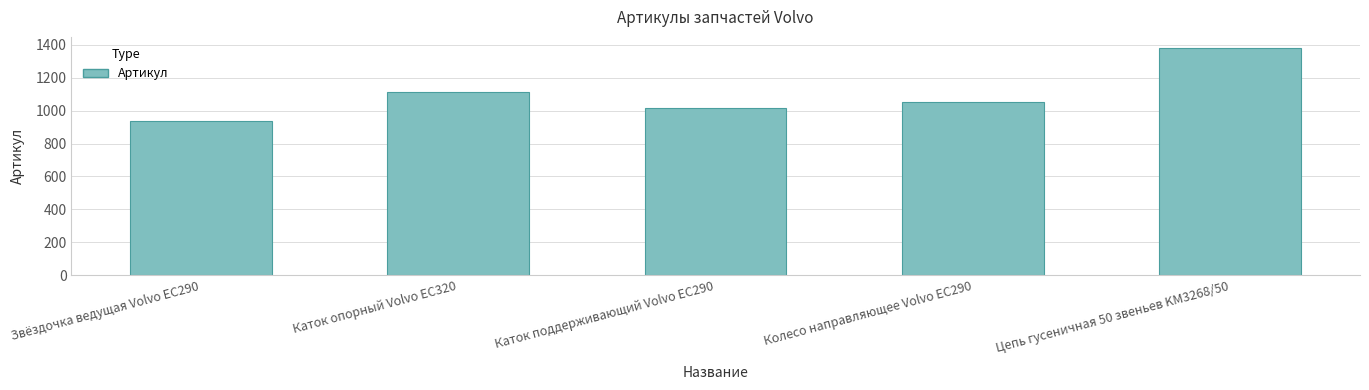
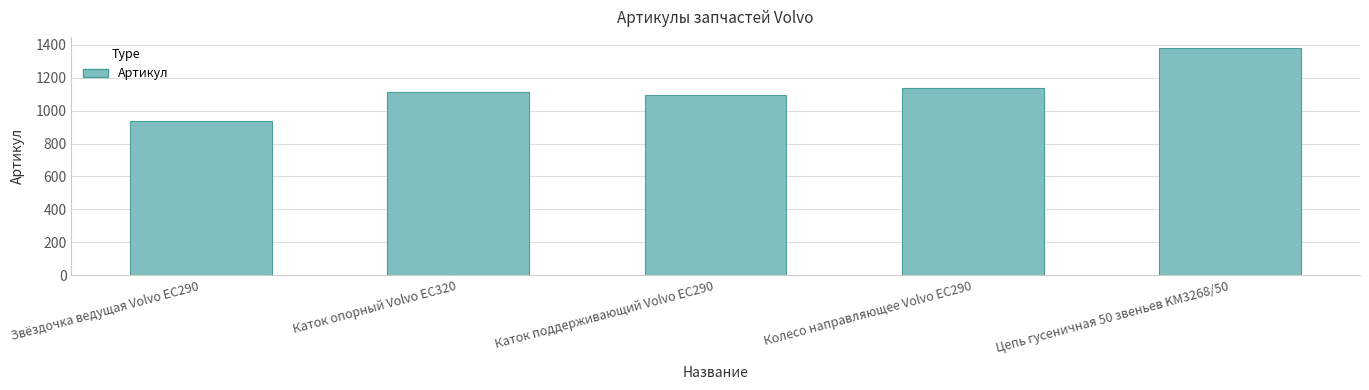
Каток поддерживающий Volvo EC290: 1020 -> 1100
Колесо направляющее Volvo EC290: 1050 -> 1140
